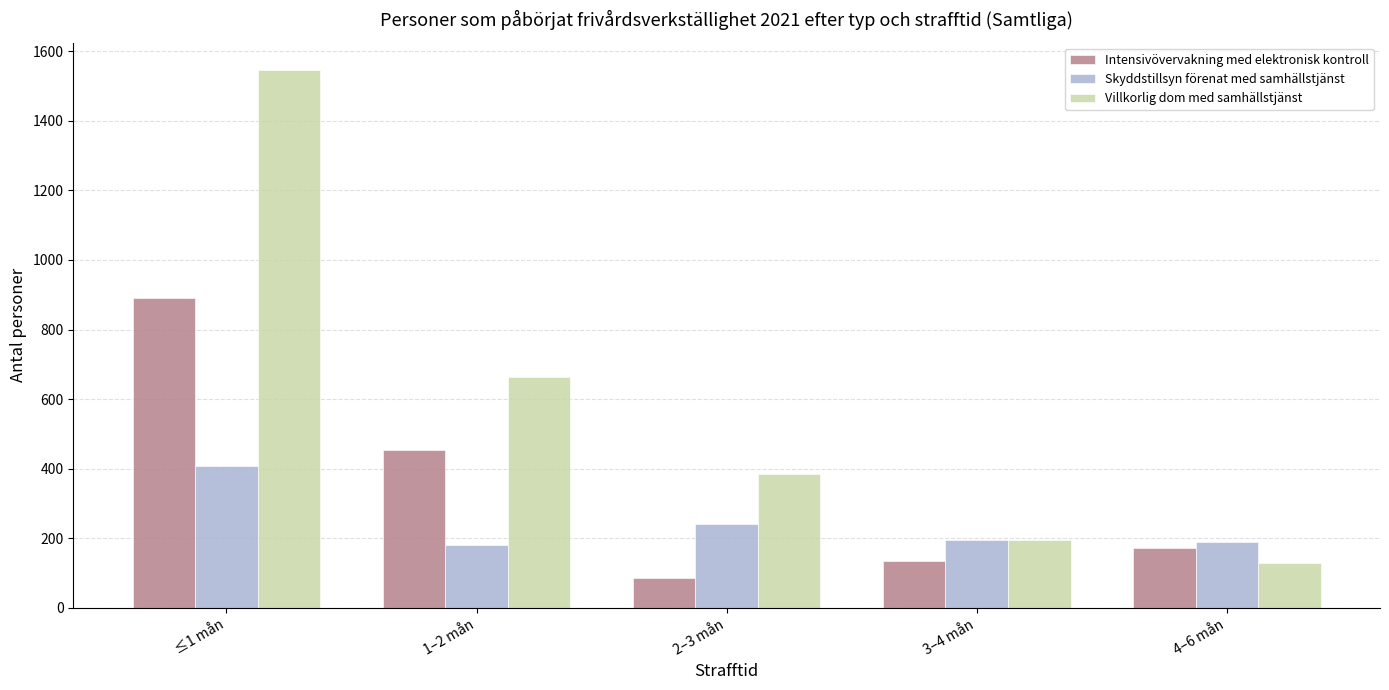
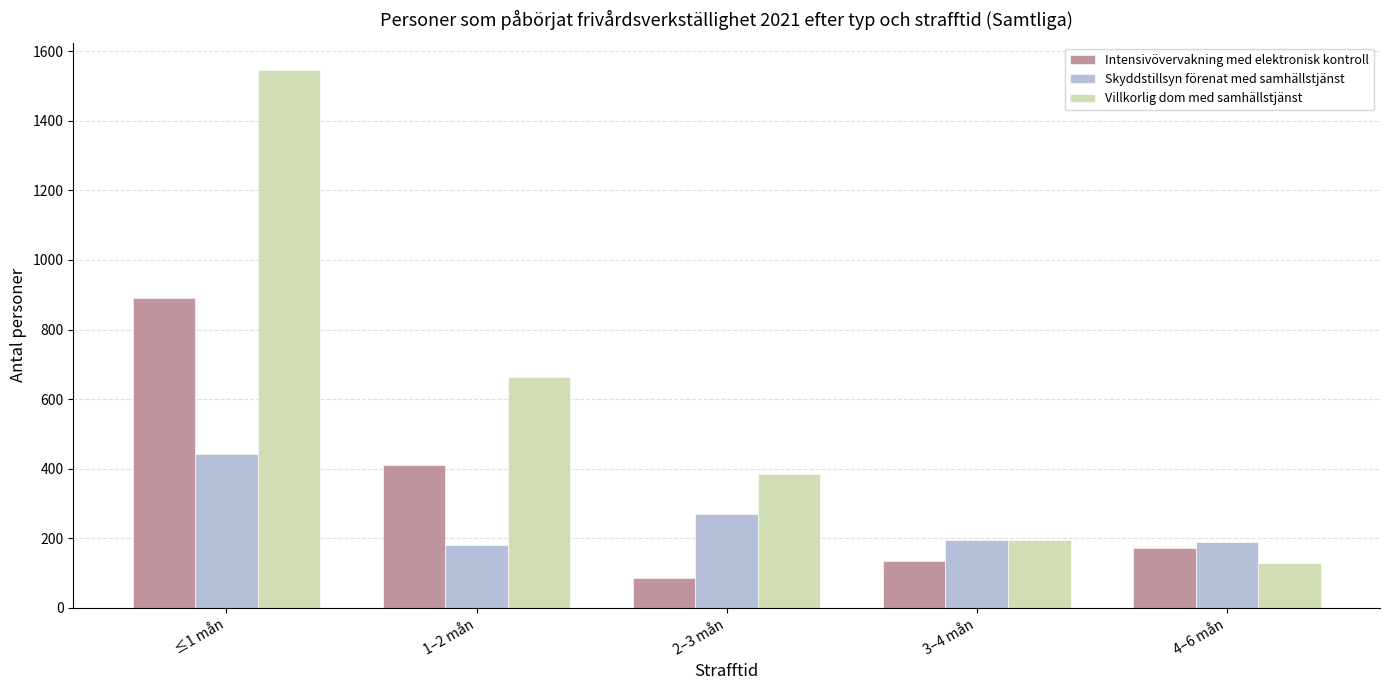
Skyddstillsyn förenat med samhällstjänst, ≤1 mån: 410 -> 440
Intensivövervakning med elektronisk kontroll, 1–2 mån: 450 -> 410
Skyddstillsyn förenat med samhällstjänst, 2–3 mån: 240 -> 270
